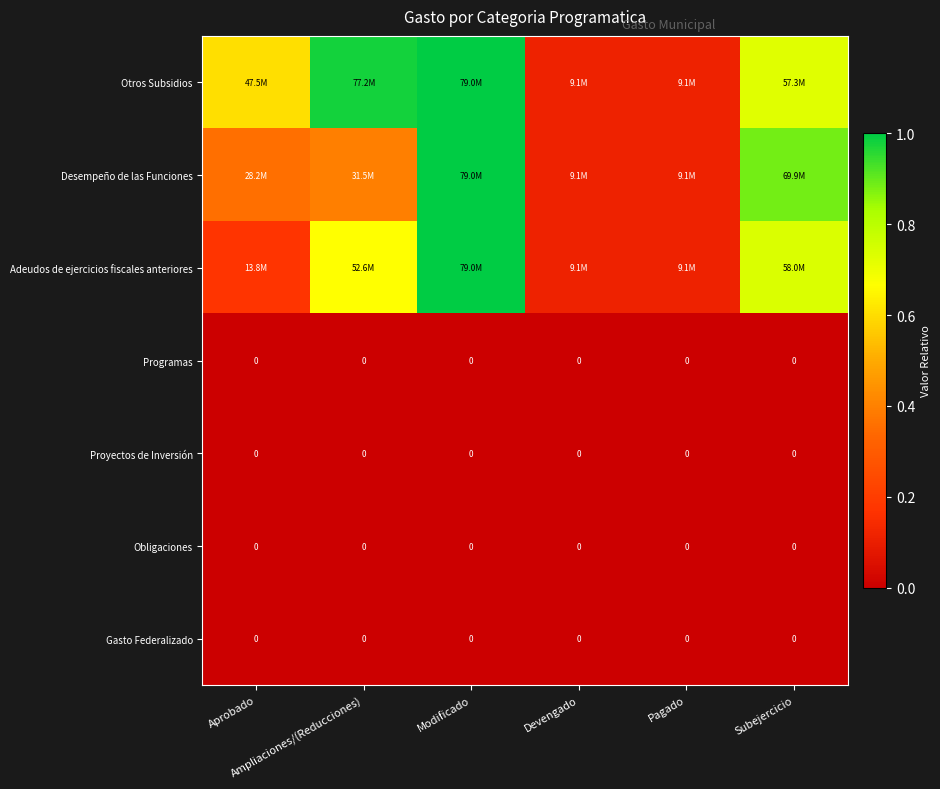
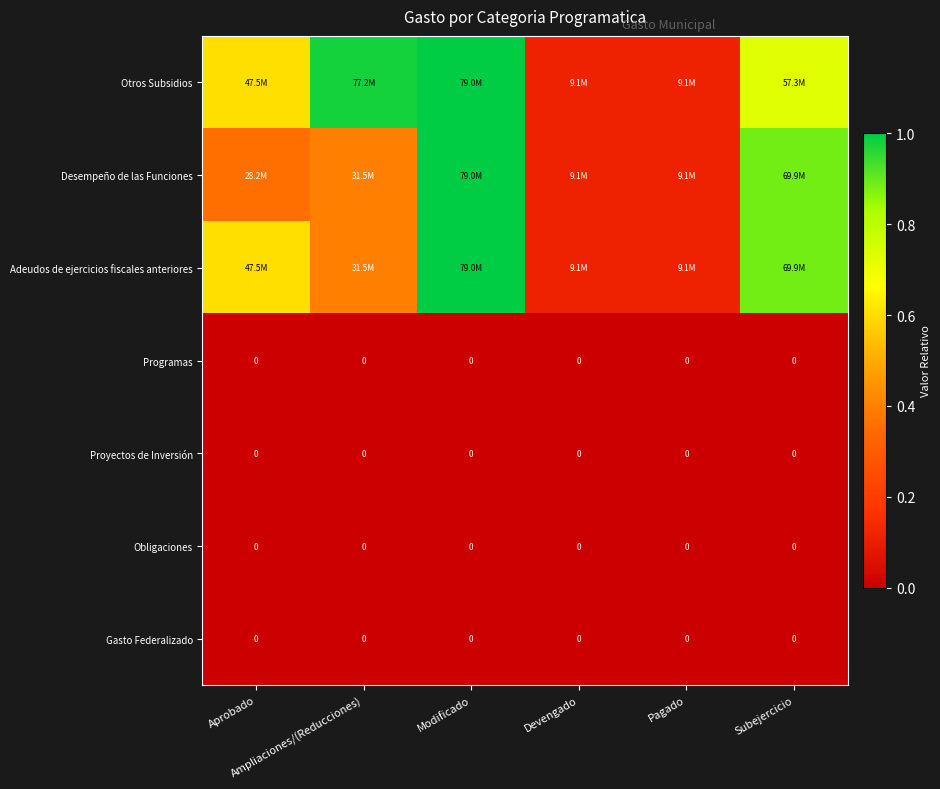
Adeudos de ejercicios fiscales anteriores, Aprobado: 13.8M -> 47.5M
Adeudos de ejercicios fiscales anteriores, Ampliaciones/(Reducciones): 52.6M -> 31.5M
Adeudos de ejercicios fiscales anteriores, Subejercicio: 58.0M -> 69.9M
